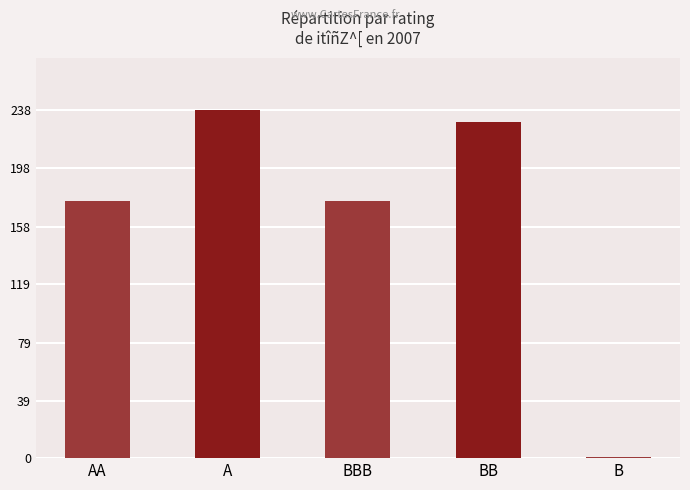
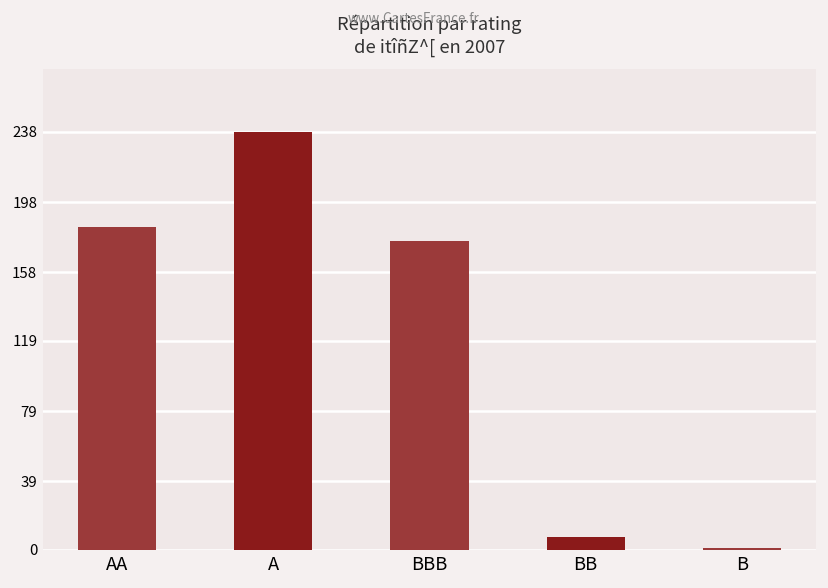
AA: 176 -> 184
BB: 230 -> 7
